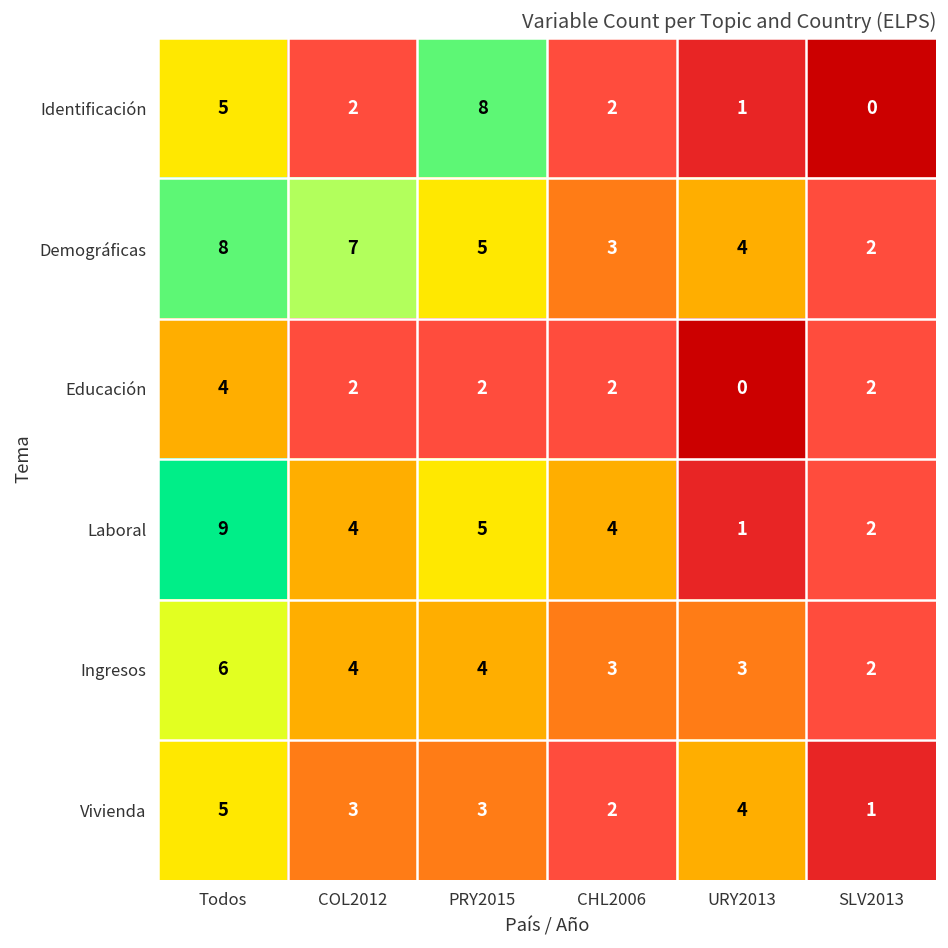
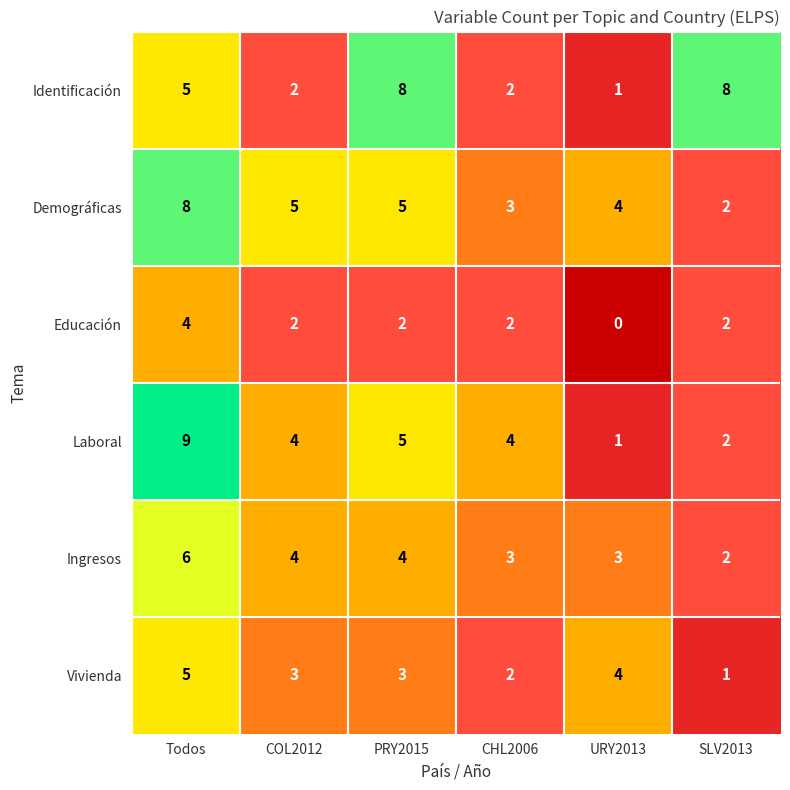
Identificación, SLV2013: 0 -> 8
Demográficas, COL2012: 7 -> 5
